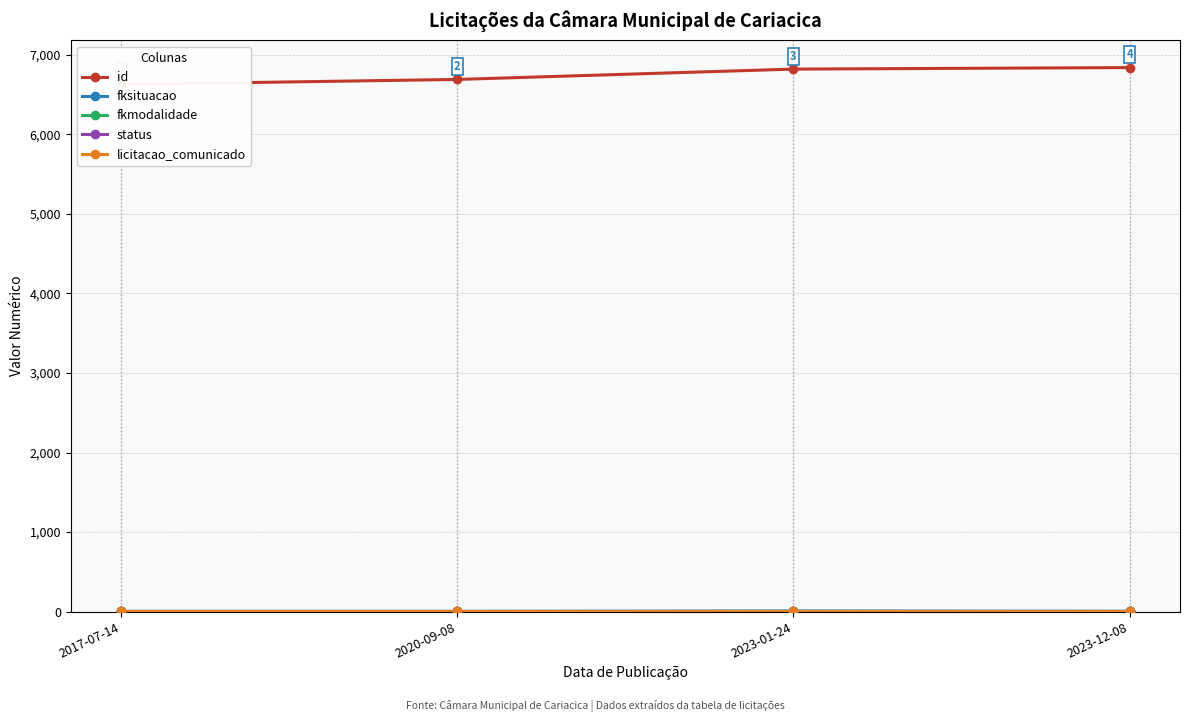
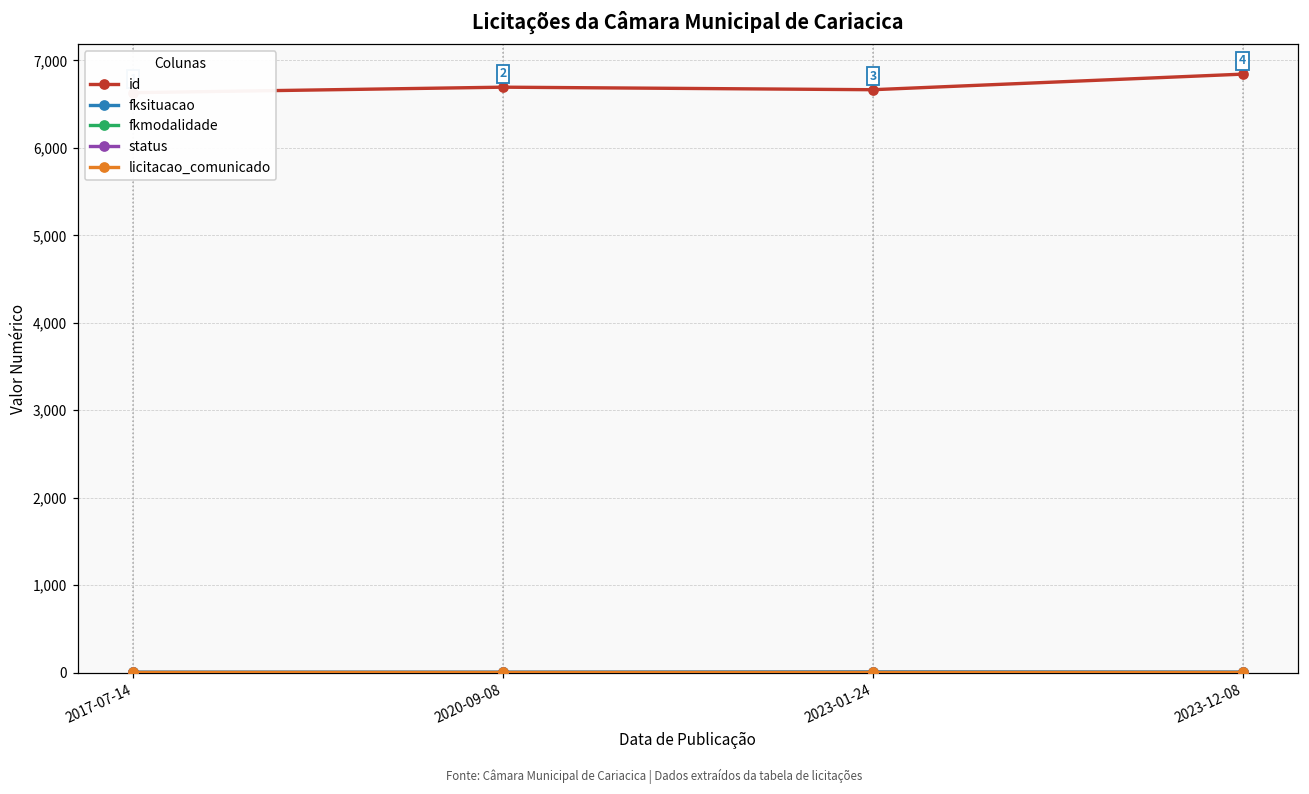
id, 2023-01-24: 6,800 -> 6,700
